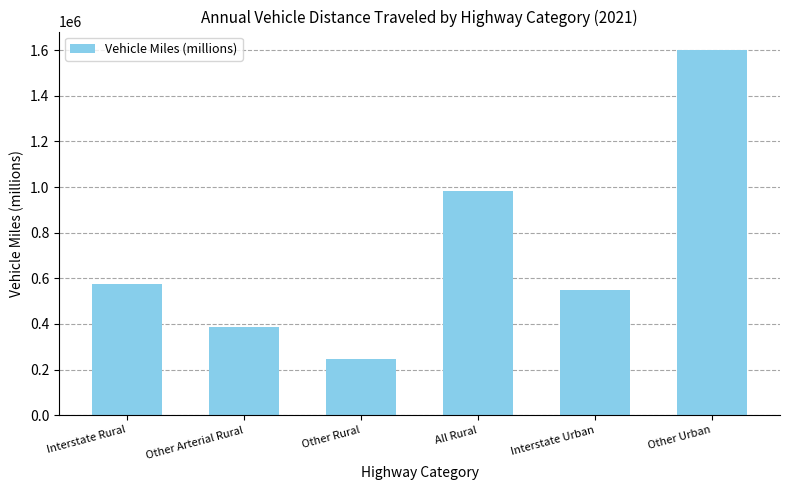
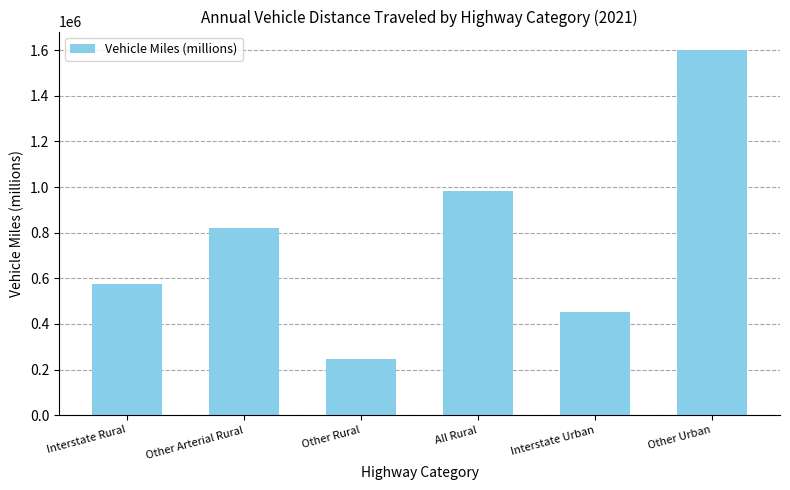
Other Arterial Rural: 380000 -> 820000
Interstate Urban: 550000 -> 450000
